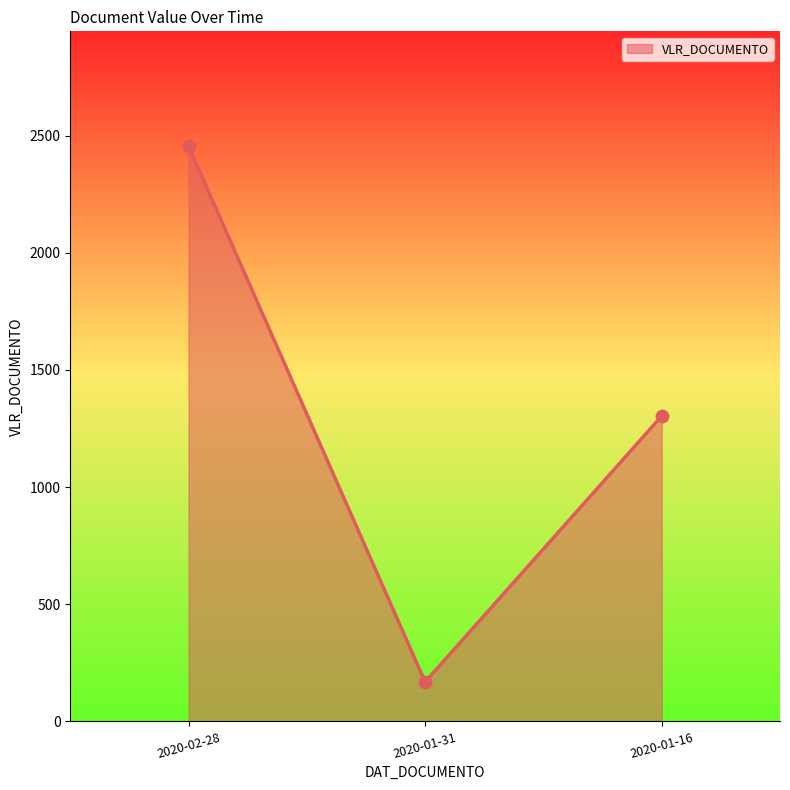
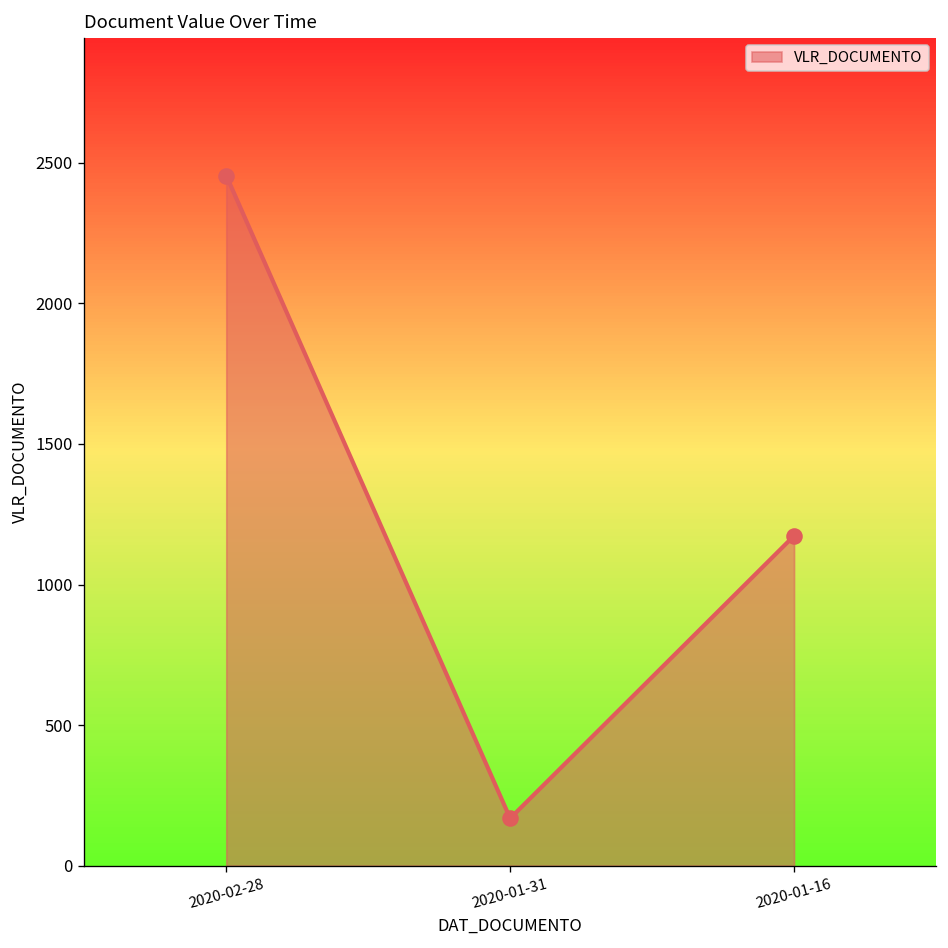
2020-01-16: 1300 -> 1170
